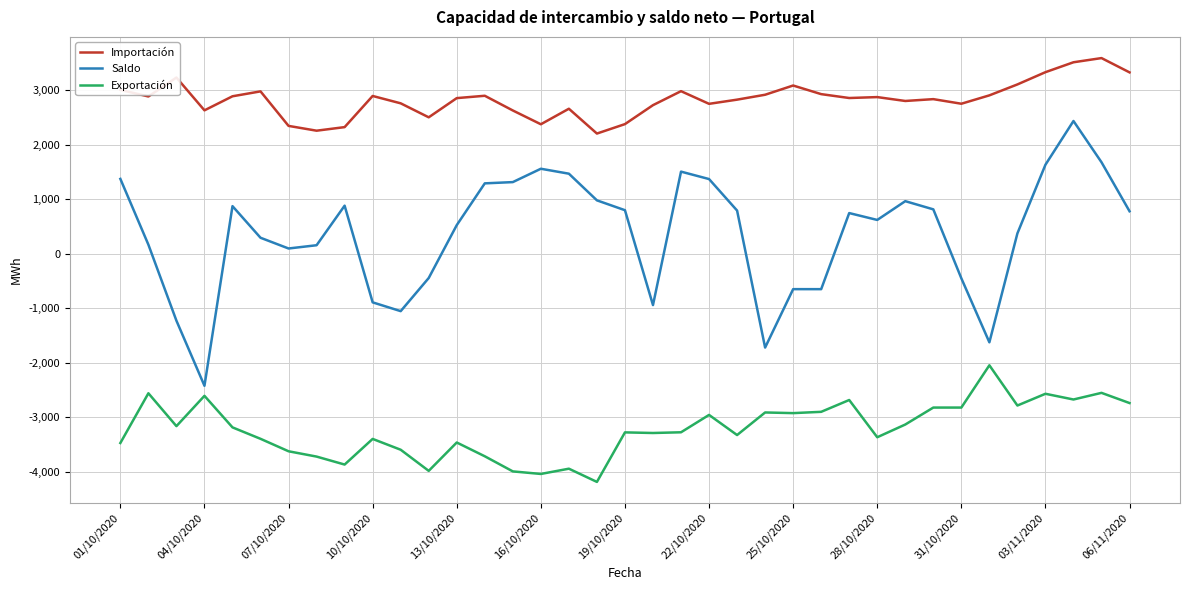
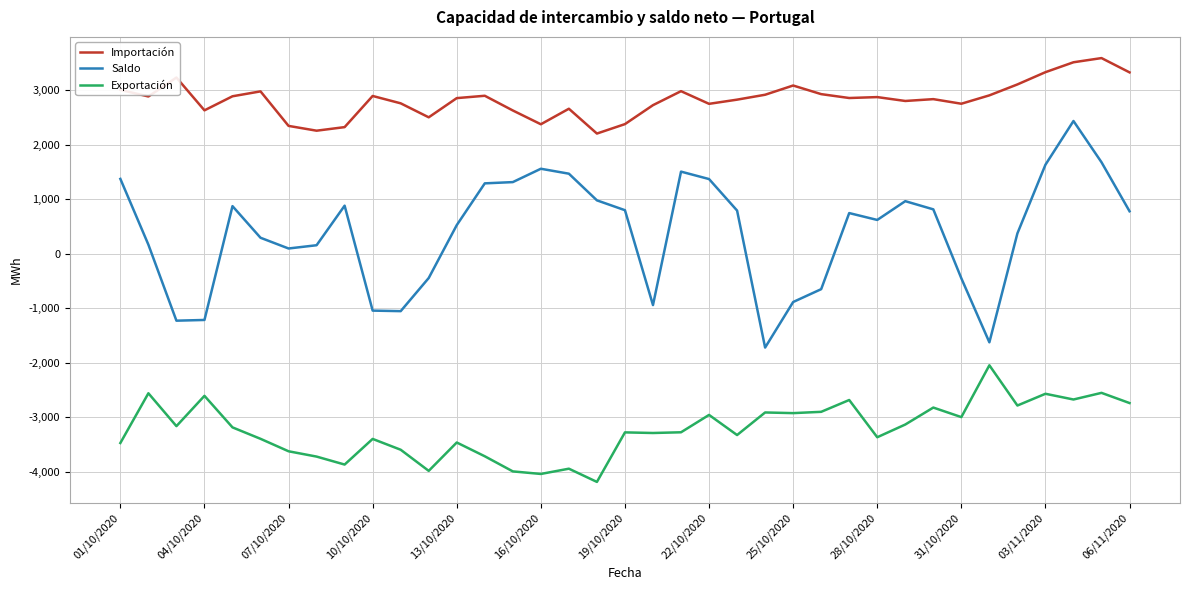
Saldo, 04/10/2020: -2,400 -> -1,200
Saldo, 10/10/2020: -900 -> -1,000
Saldo, 25/10/2020: -700 -> -900
Exportación, 31/10/2020: -2,800 -> -3,000
